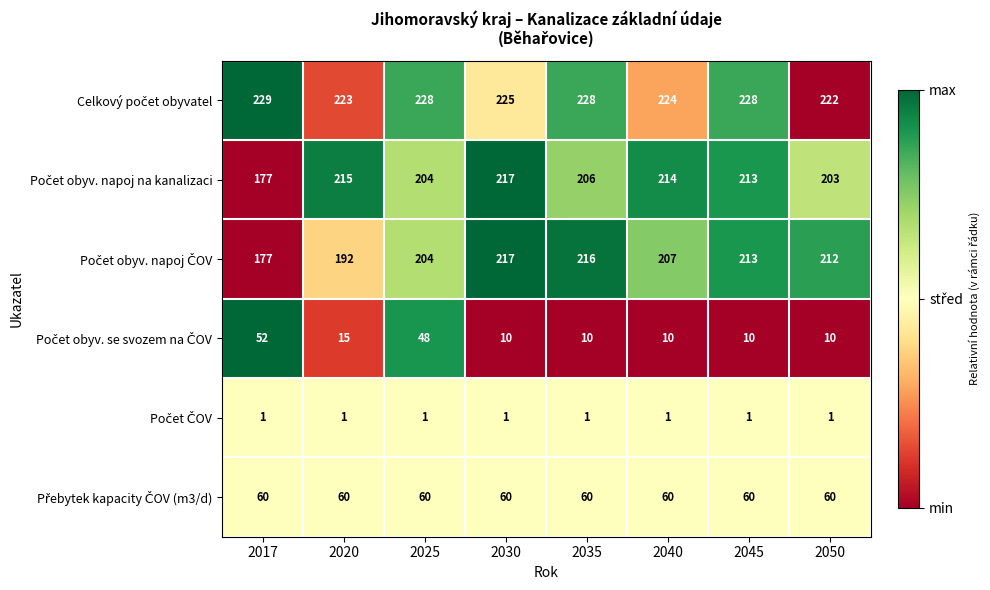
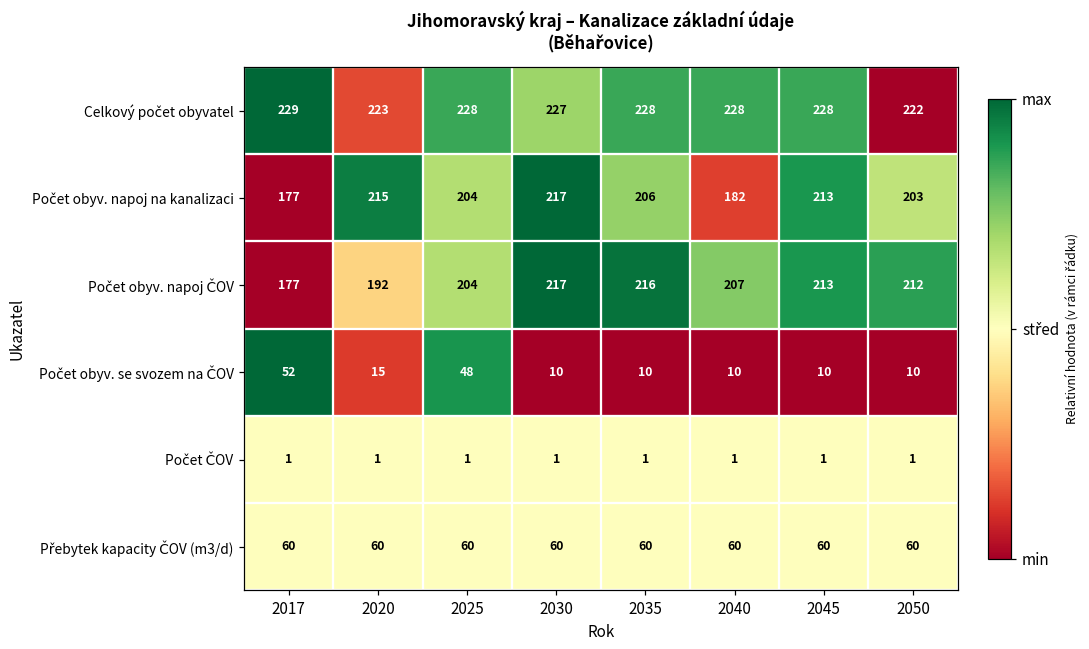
Celkový počet obyvatel, 2030: 225 -> 227
Celkový počet obyvatel, 2040: 224 -> 228
Počet obyv. napoj na kanalizaci, 2040: 214 -> 182
